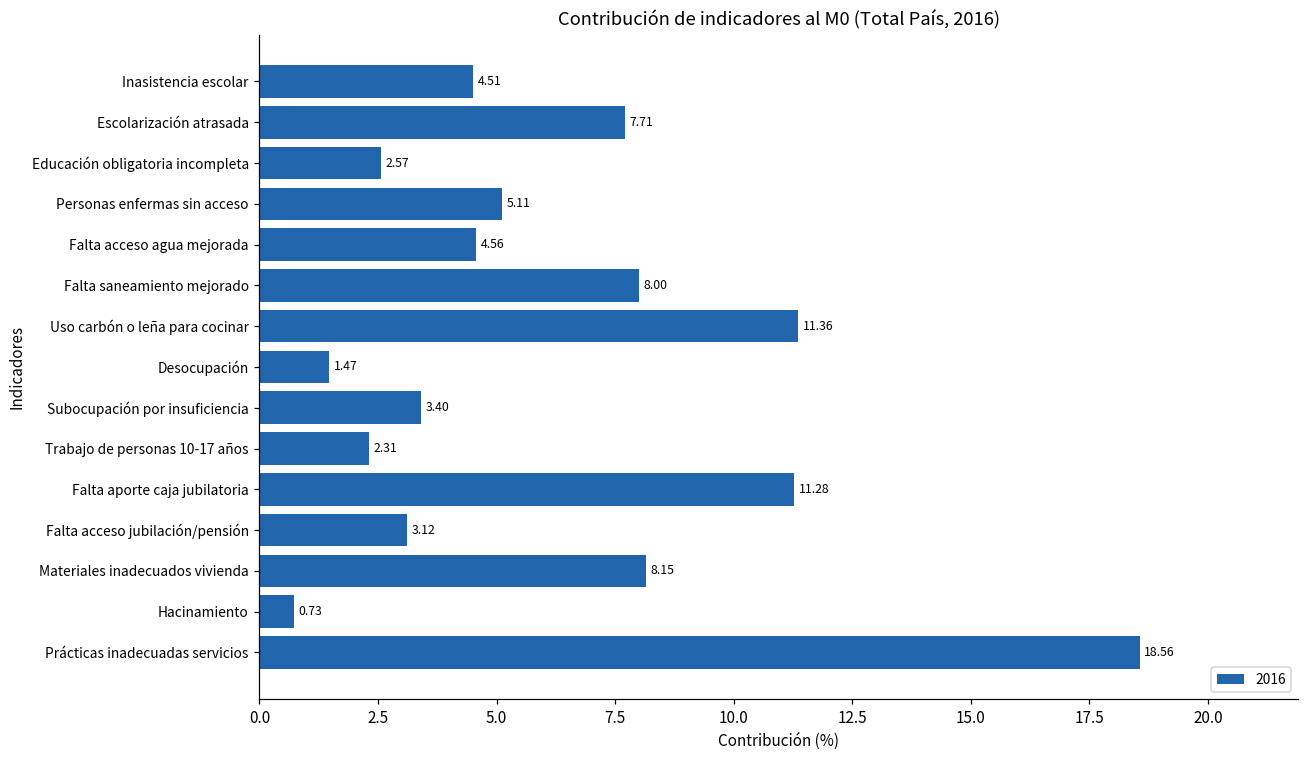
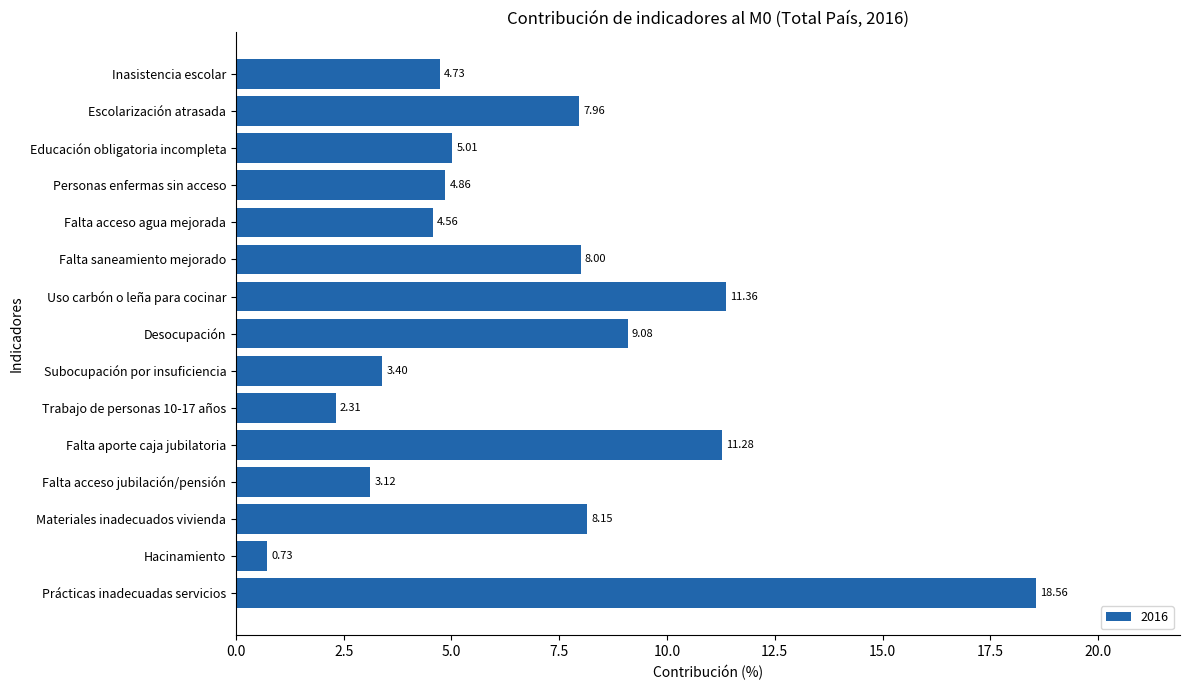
Inasistencia escolar: 4.51 -> 4.73
Escolarización atrasada: 7.71 -> 7.96
Educación obligatoria incompleta: 2.57 -> 5.01
Personas enfermas sin acceso: 5.11 -> 4.86
Desocupación: 1.47 -> 9.08
